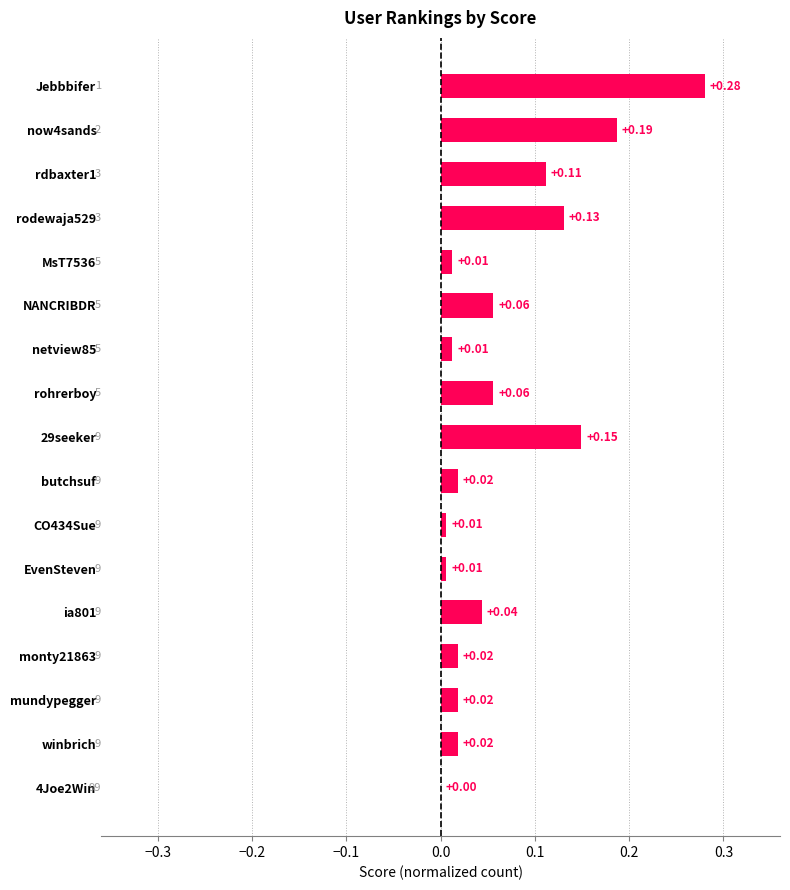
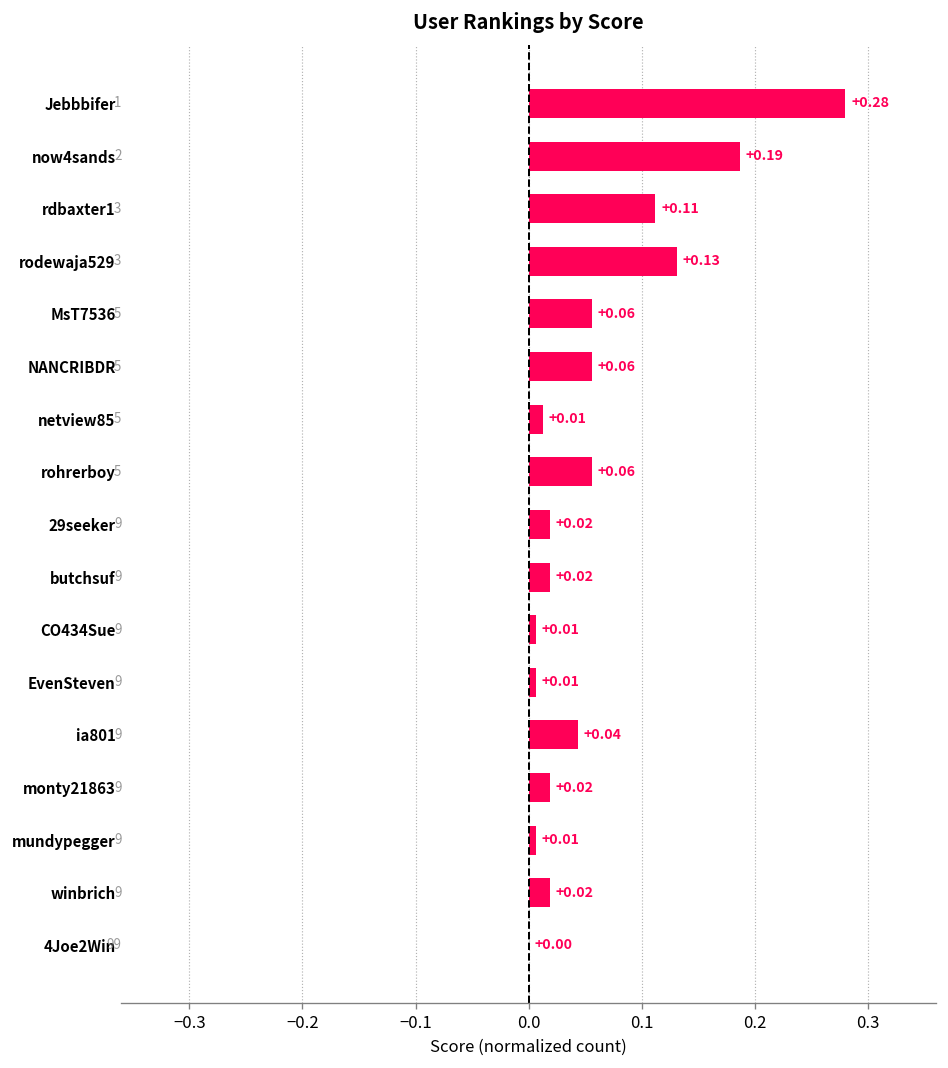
MsT7536: +0.01 -> +0.06
29seeker: +0.15 -> +0.02
mundypegger: +0.02 -> +0.01
